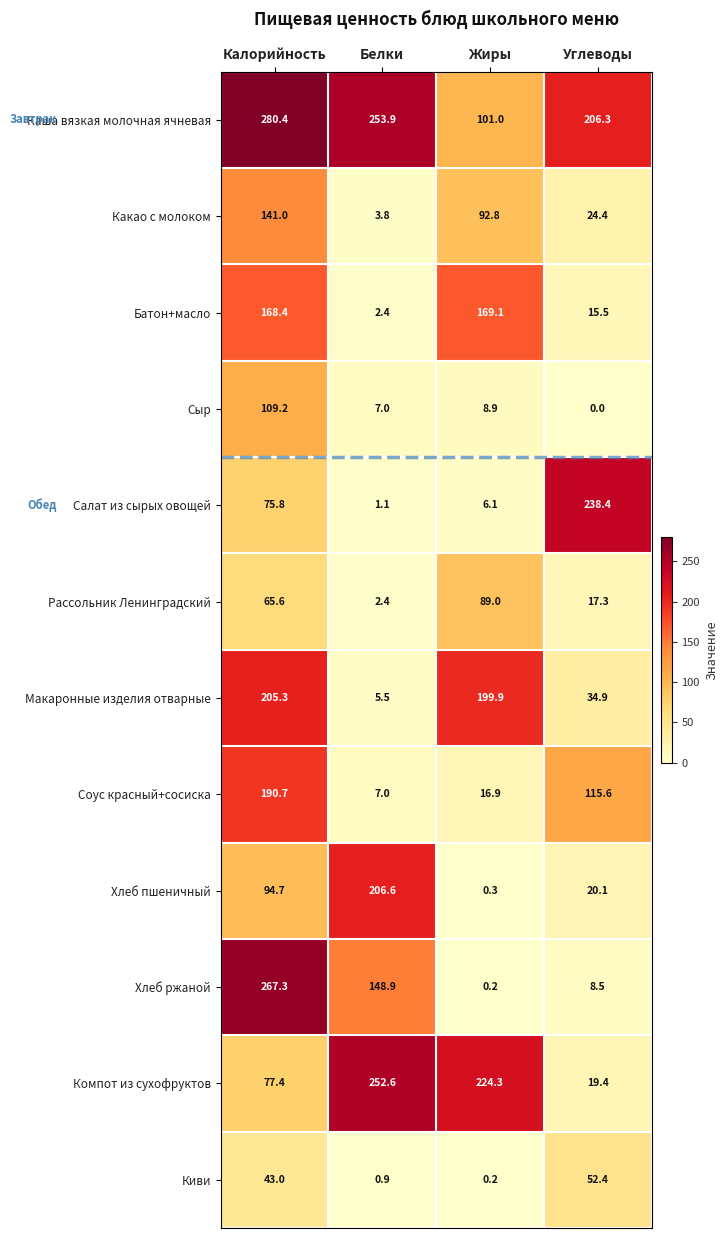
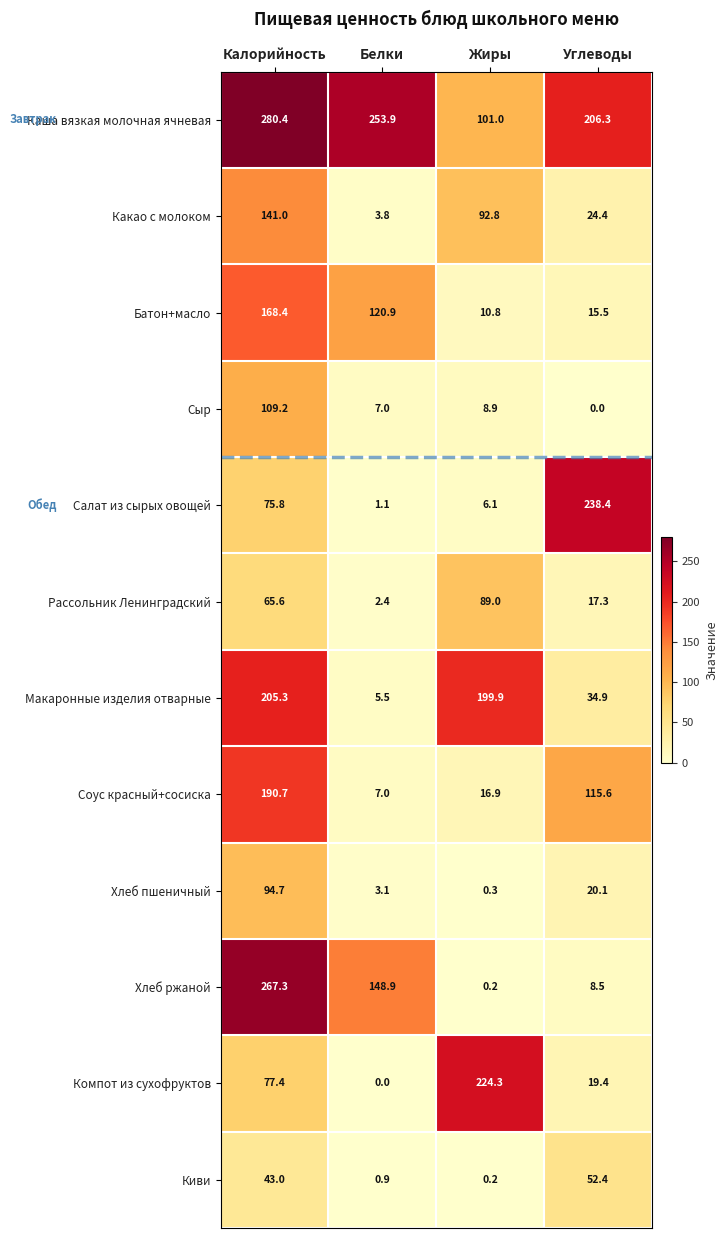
Батон+масло, Белки: 2.4 -> 120.9
Батон+масло, Жиры: 169.1 -> 10.8
Хлеб пшеничный, Белки: 206.6 -> 3.1
Компот из сухофруктов, Белки: 252.6 -> 0.0
